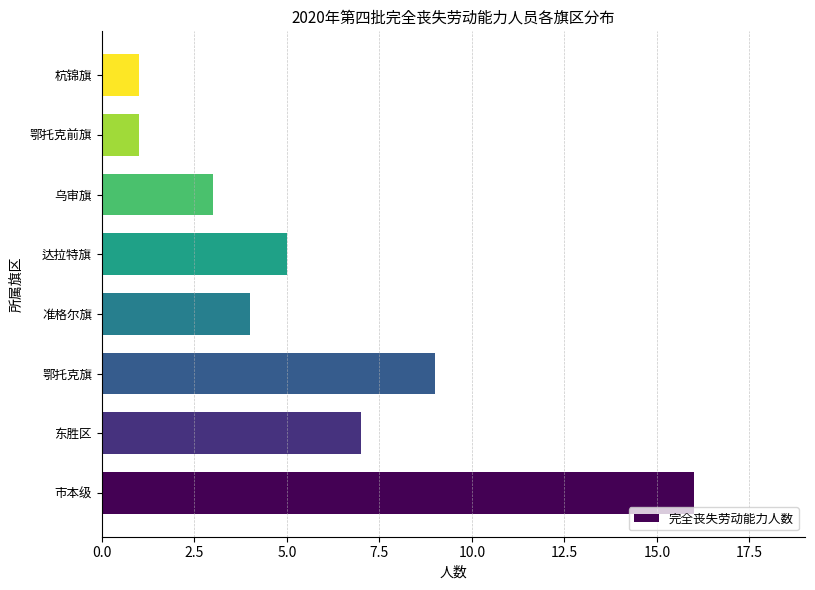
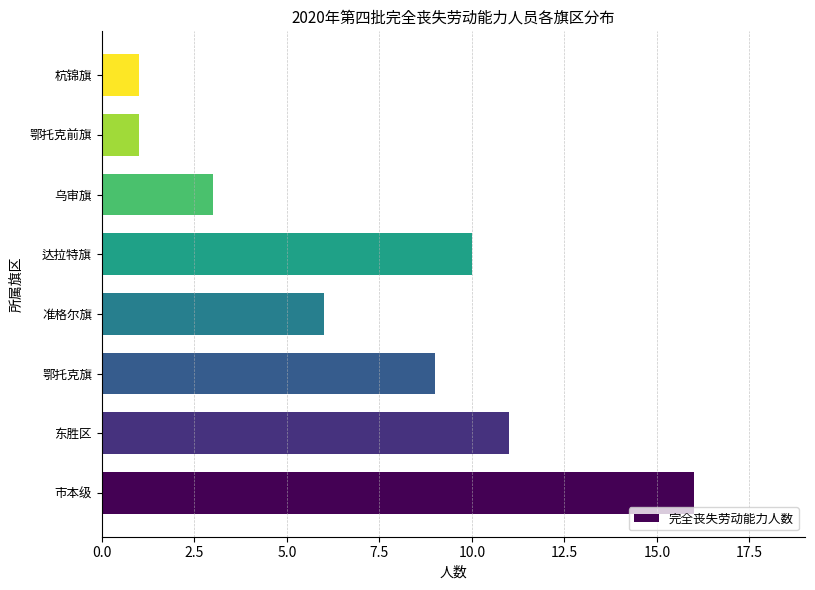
达拉特旗: 5 -> 10
准格尔旗: 4 -> 6
东胜区: 7 -> 11
